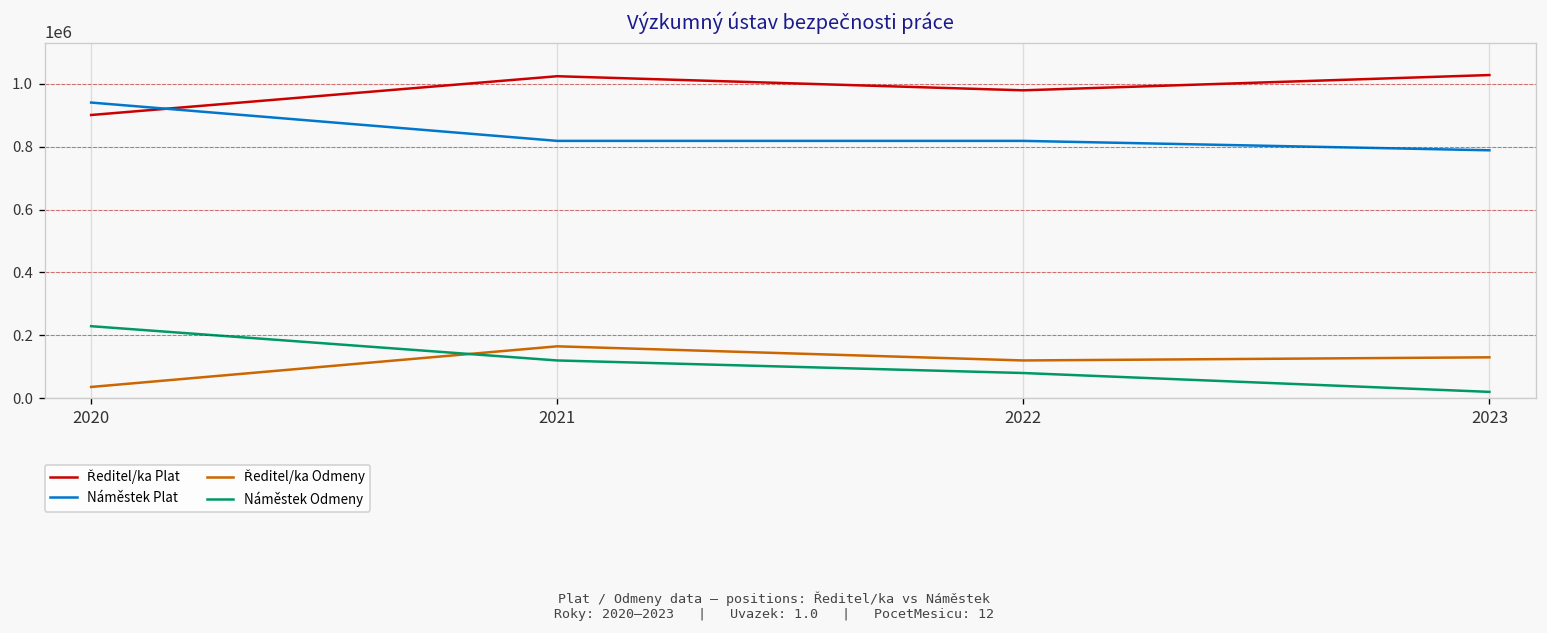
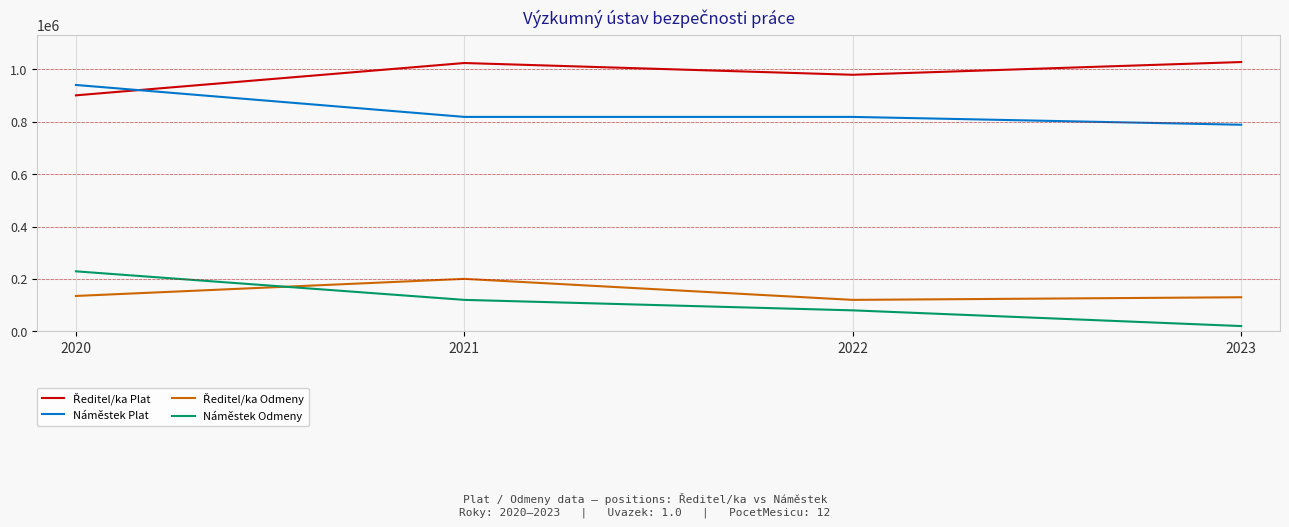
Ředitel/ka Odmeny, 2020: 40000 -> 140000
Ředitel/ka Odmeny, 2021: 170000 -> 200000
